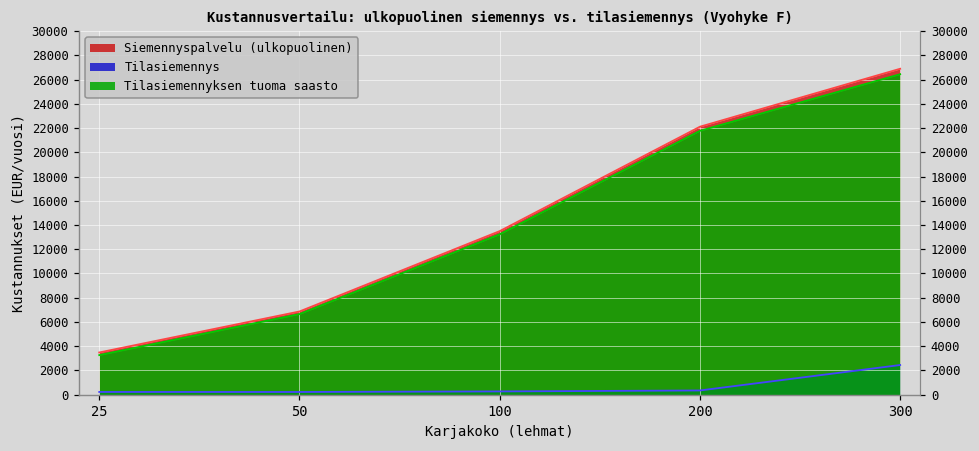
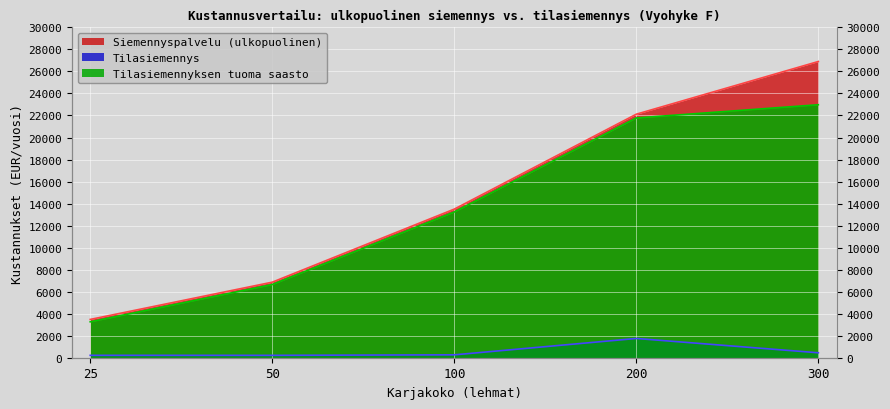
Tilasiemennys, 200: 300 -> 1700
Tilasiemennys, 300: 2400 -> 400
Tilasiemennyksen tuoma saasto, 300: 26500 -> 23000
